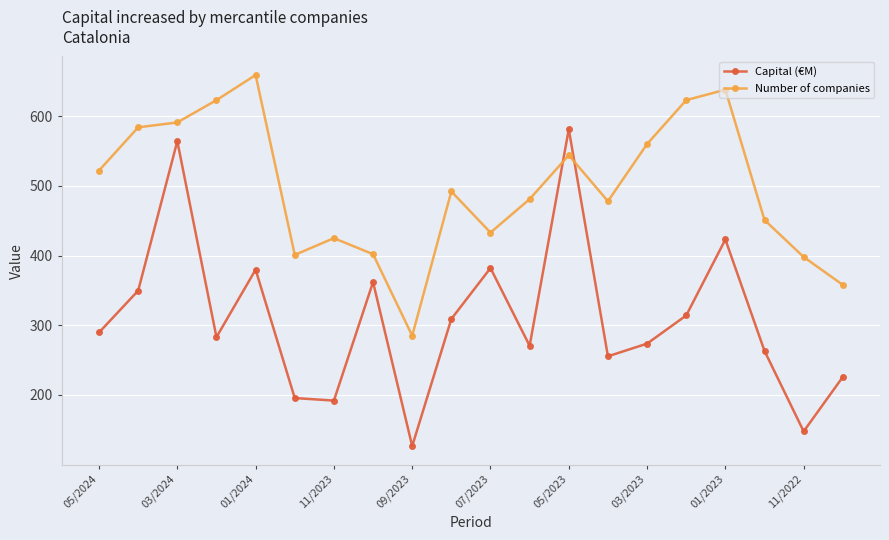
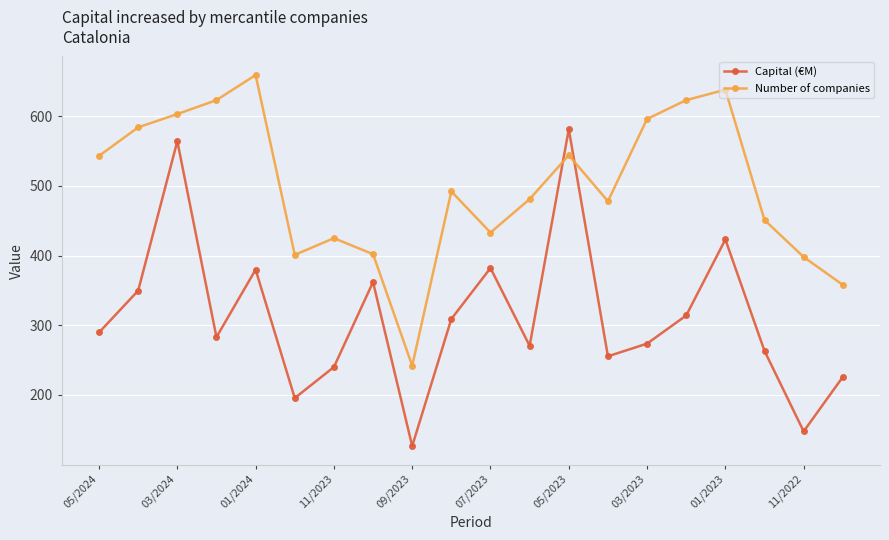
Number of companies, 05/2024: 520 -> 540
Number of companies, 03/2024: 590 -> 600
Capital (€M), 11/2023: 190 -> 240
Number of companies, 09/2023: 290 -> 240
Number of companies, 03/2023: 560 -> 600
